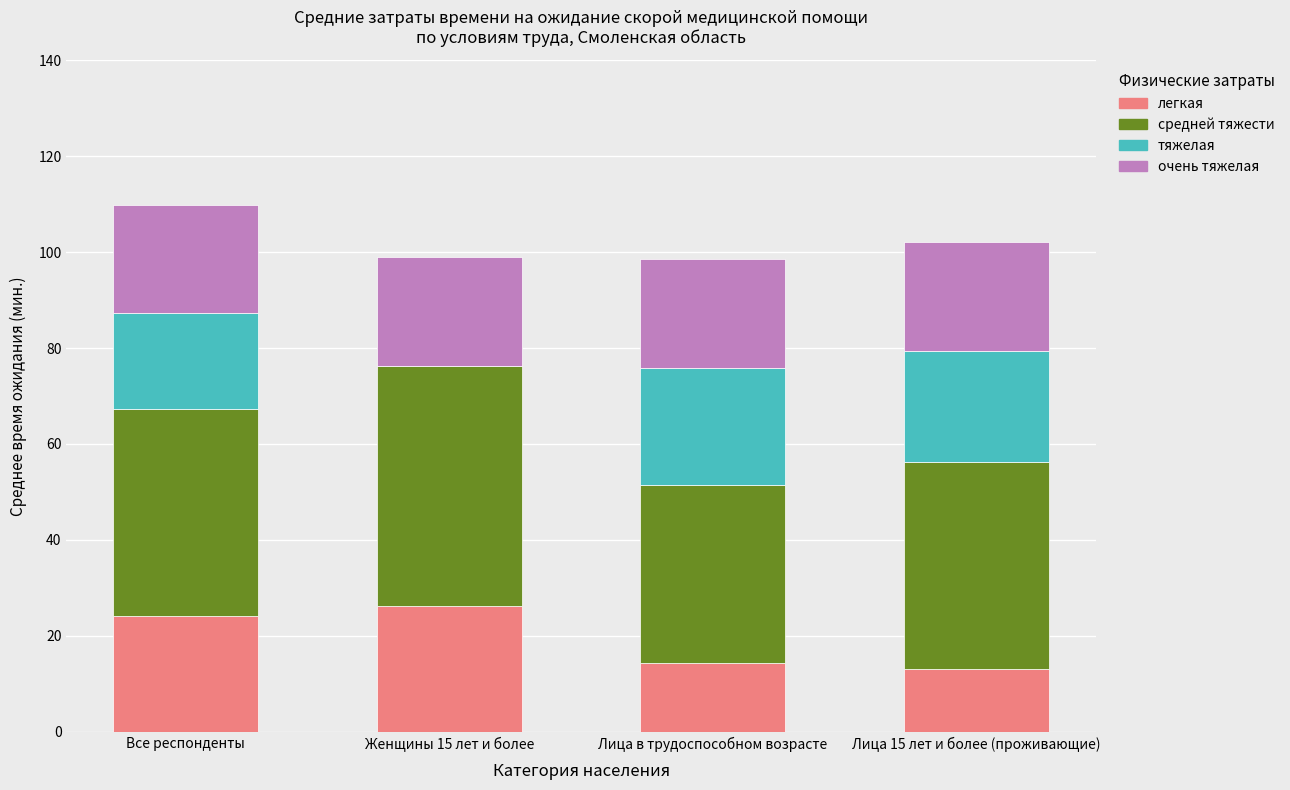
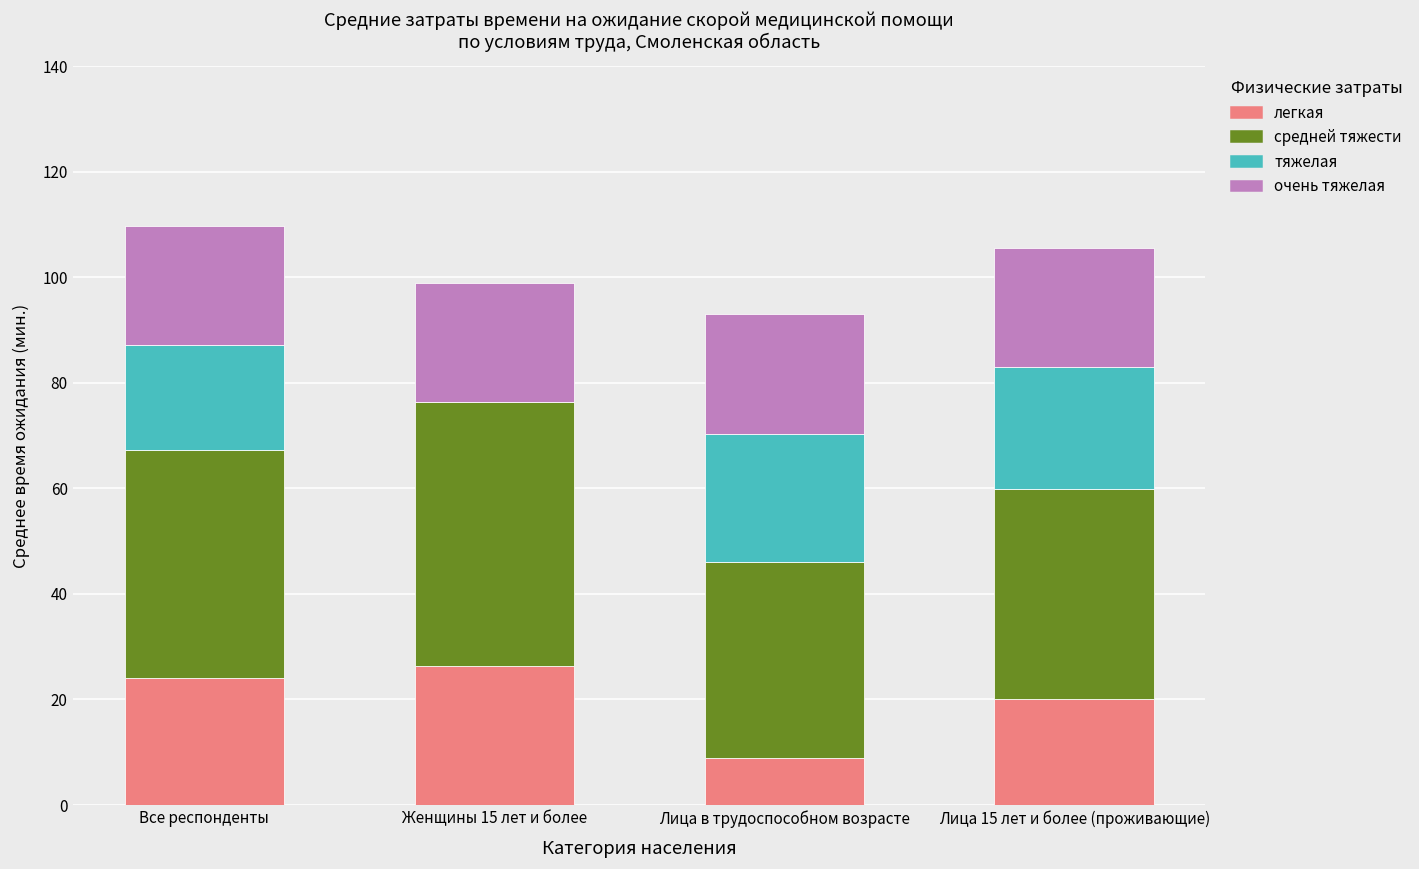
легкая, Лица в трудоспособном возрасте: 14 -> 9
легкая, Лица 15 лет и более (проживающие): 13 -> 20
средней тяжести, Лица 15 лет и более (проживающие): 43 -> 40
